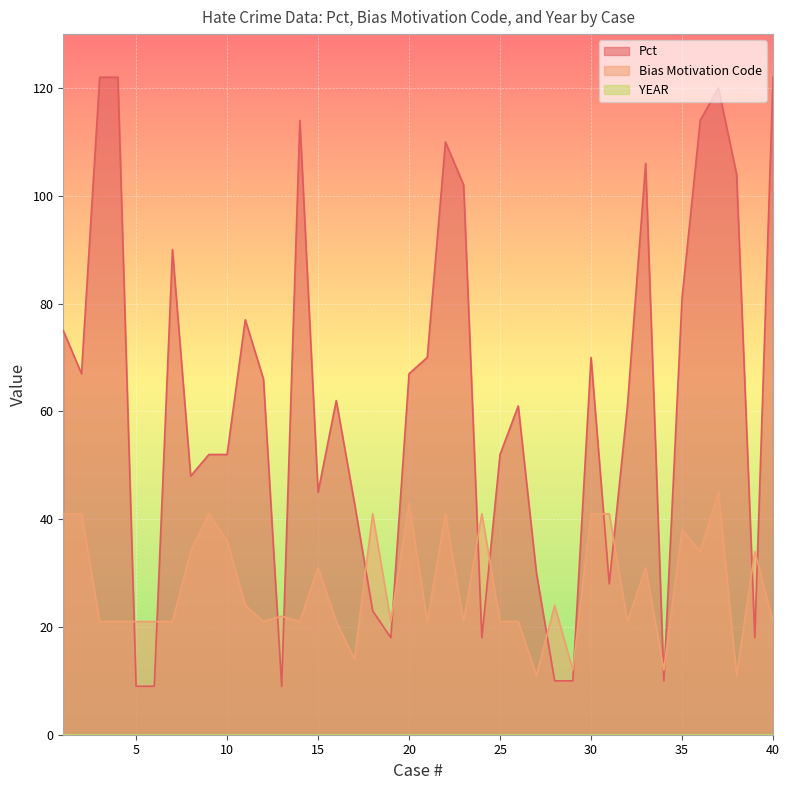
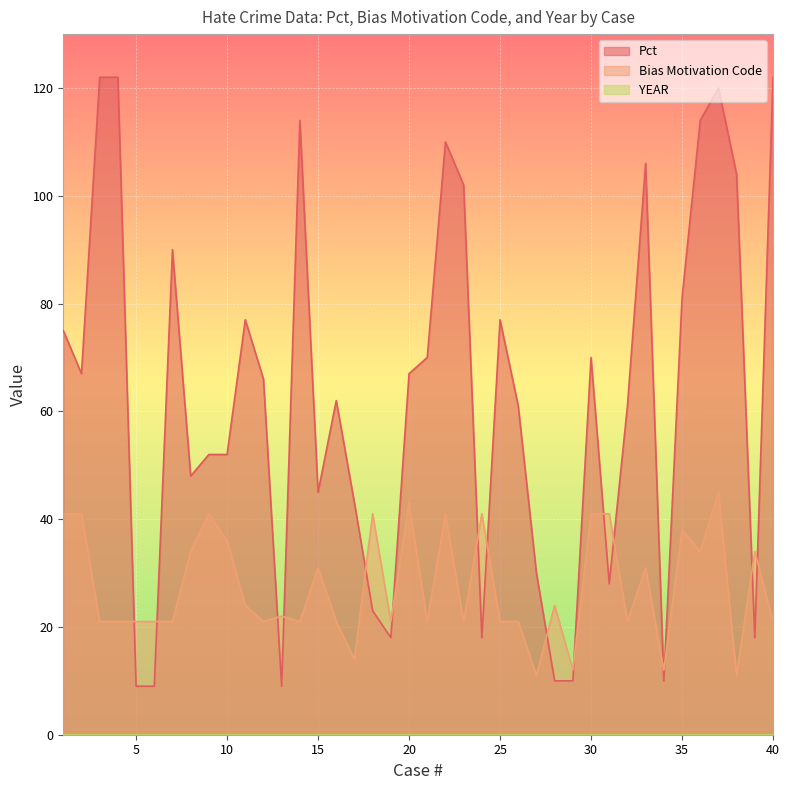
Pct, 25: 52 -> 77
